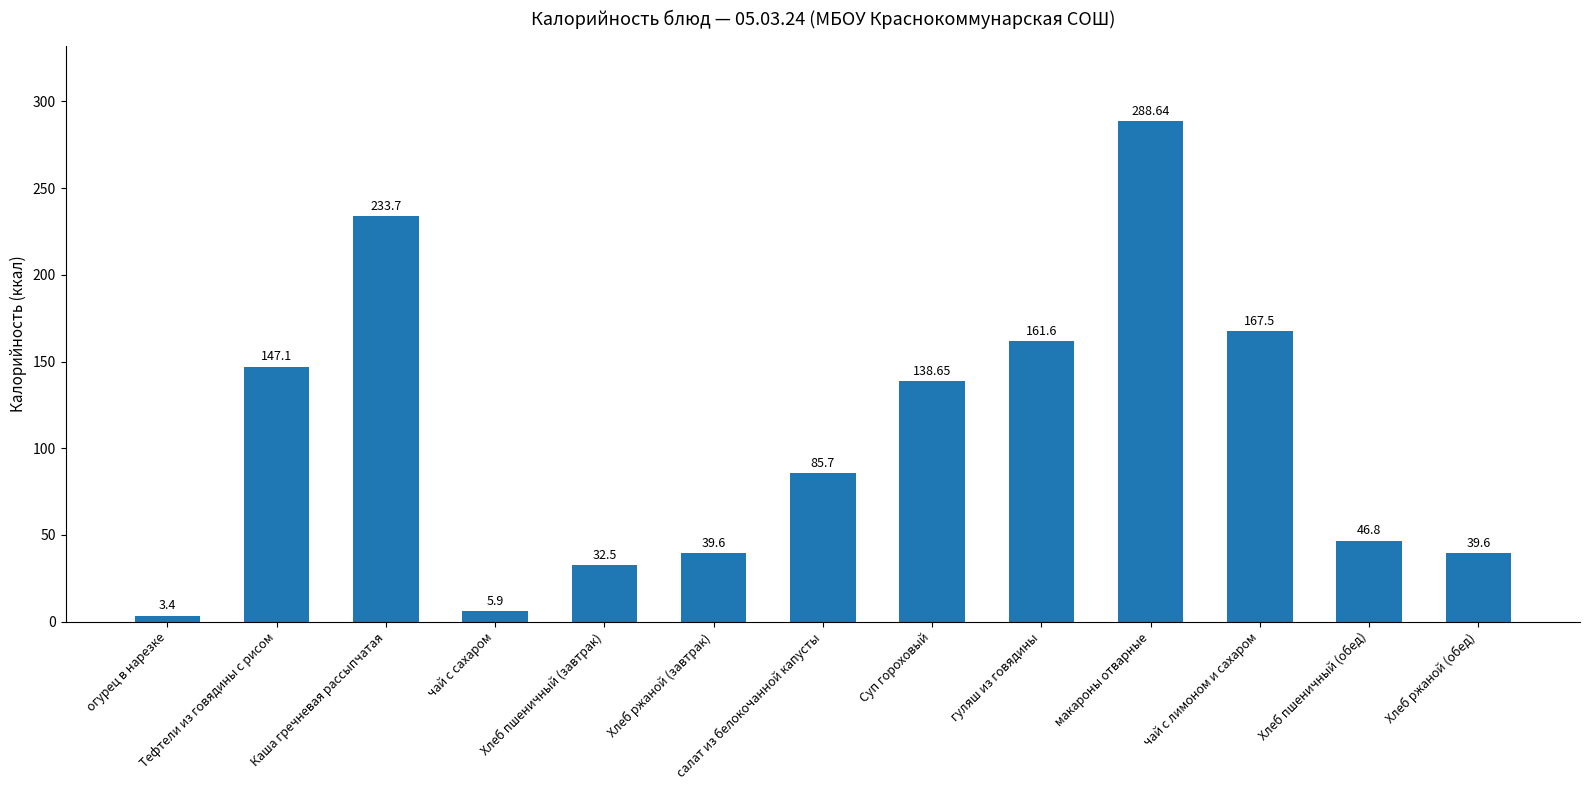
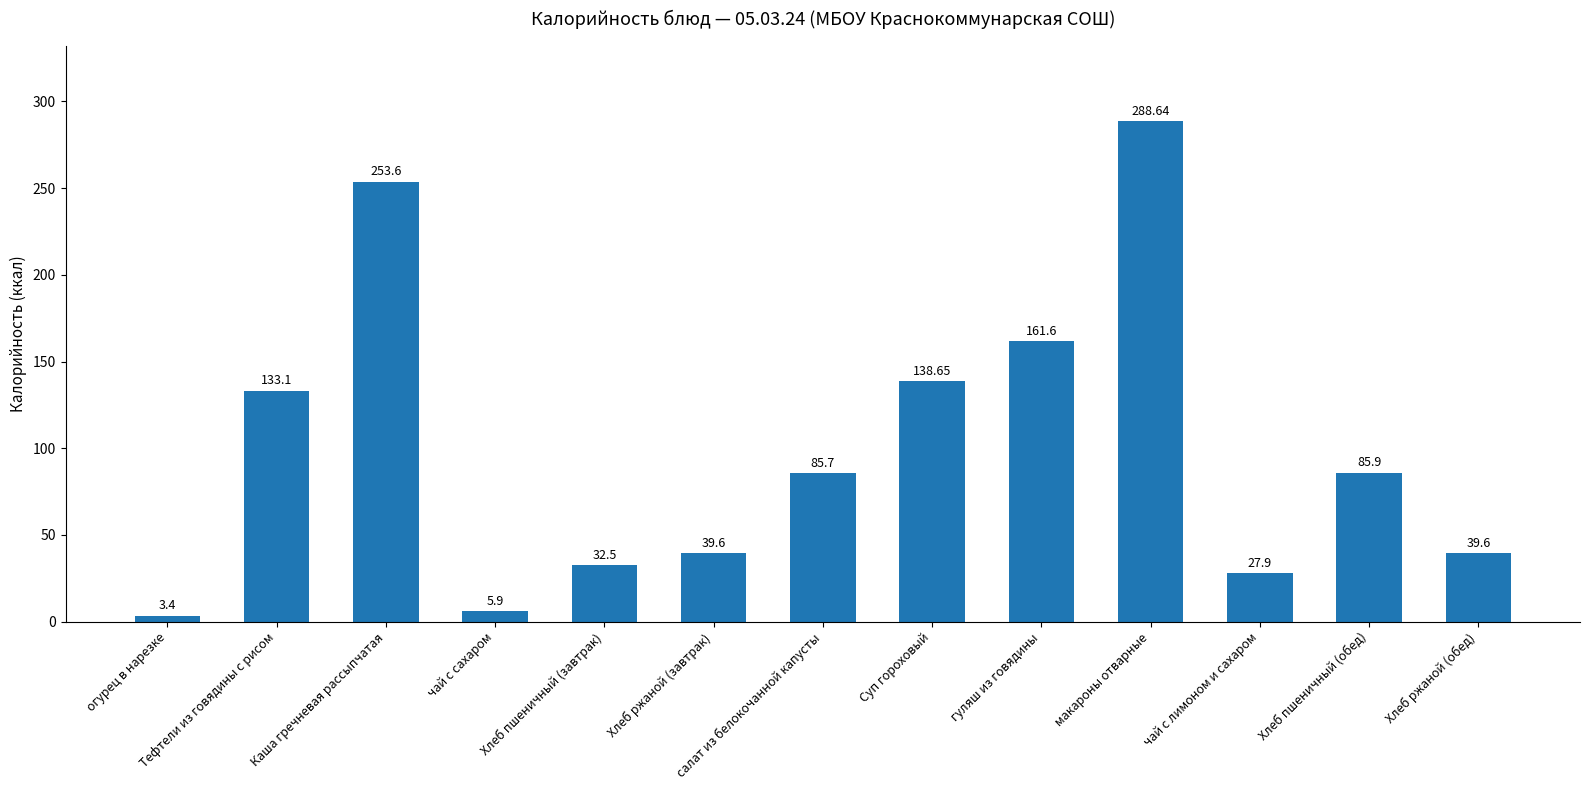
Тефтели из говядины с рисом: 147.1 -> 133.1
Каша гречневая рассыпчатая: 233.7 -> 253.6
чай с лимоном и сахаром: 167.5 -> 27.9
Хлеб пшеничный (обед): 46.8 -> 85.9
